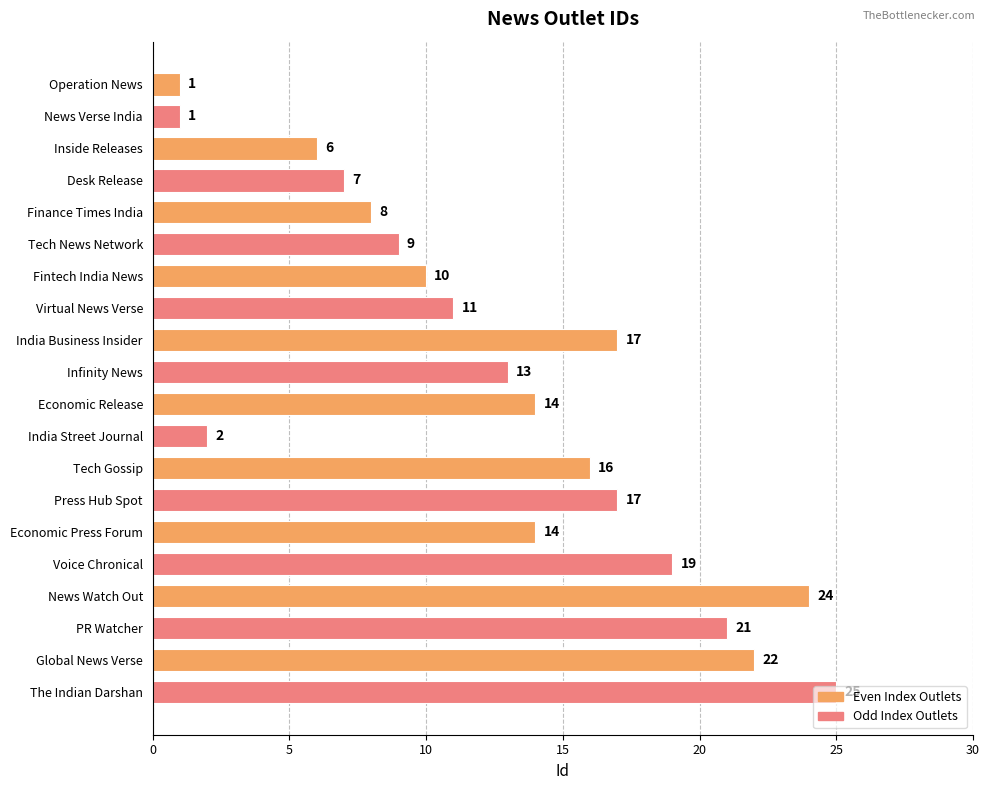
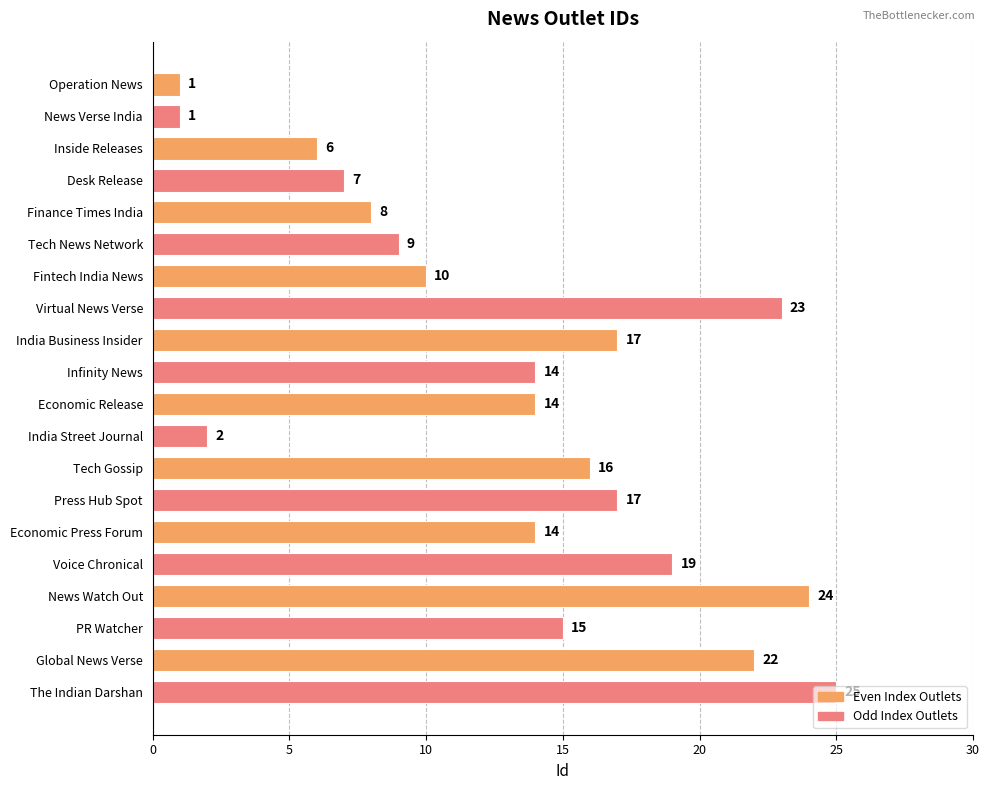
Virtual News Verse: 11 -> 23
Infinity News: 13 -> 14
PR Watcher: 21 -> 15
